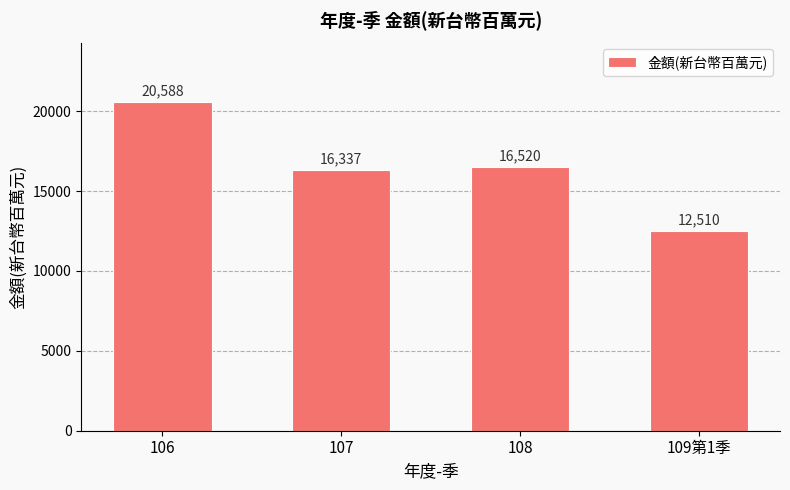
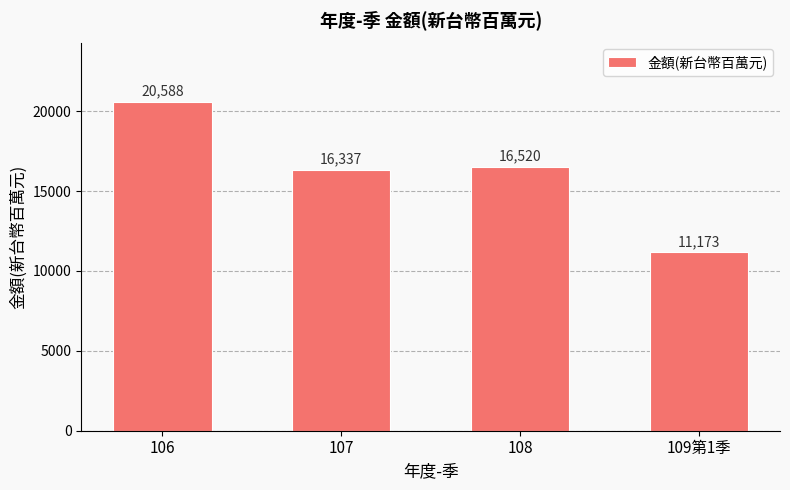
109第1季: 12,510 -> 11,173
